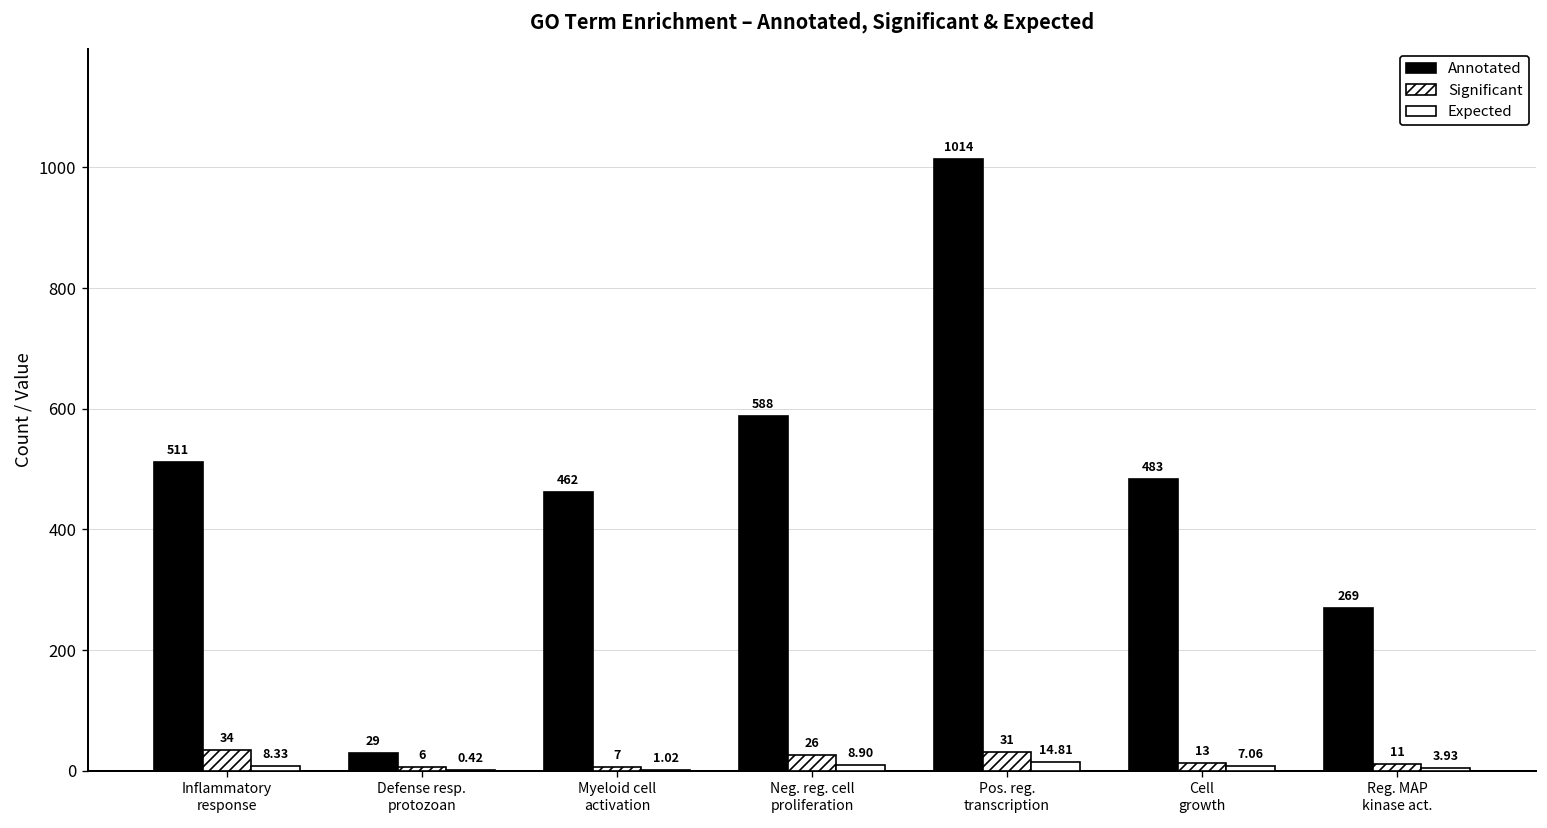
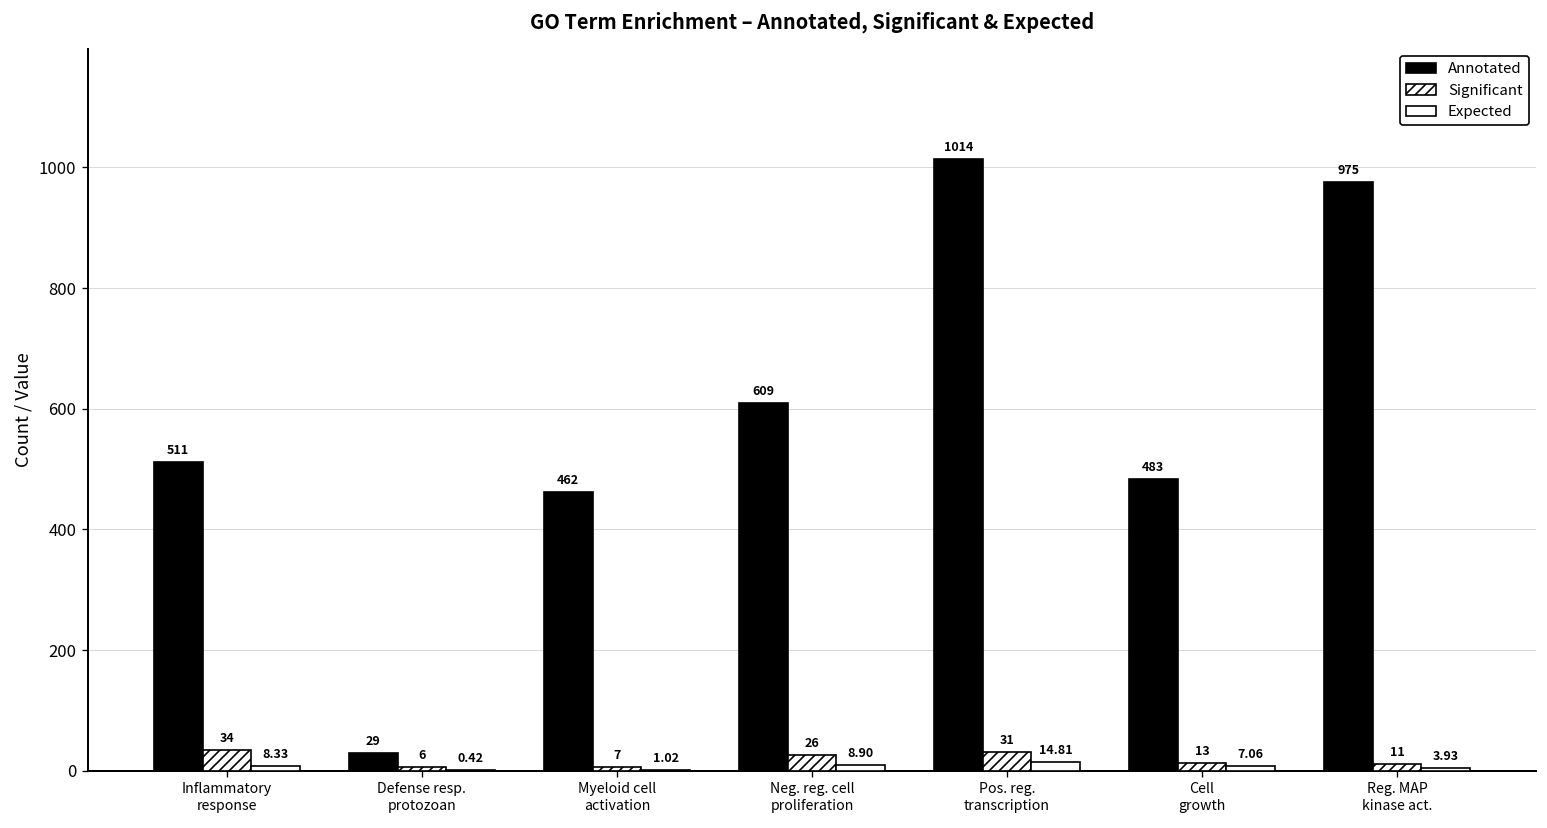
Annotated, Neg. reg. cell proliferation: 588 -> 609
Annotated, Reg. MAP kinase act.: 269 -> 975
